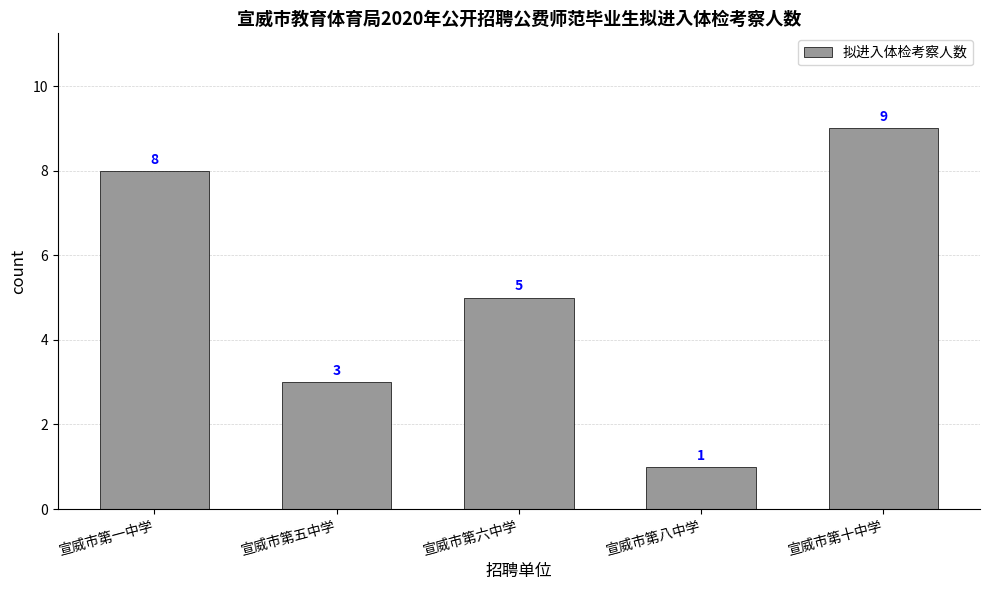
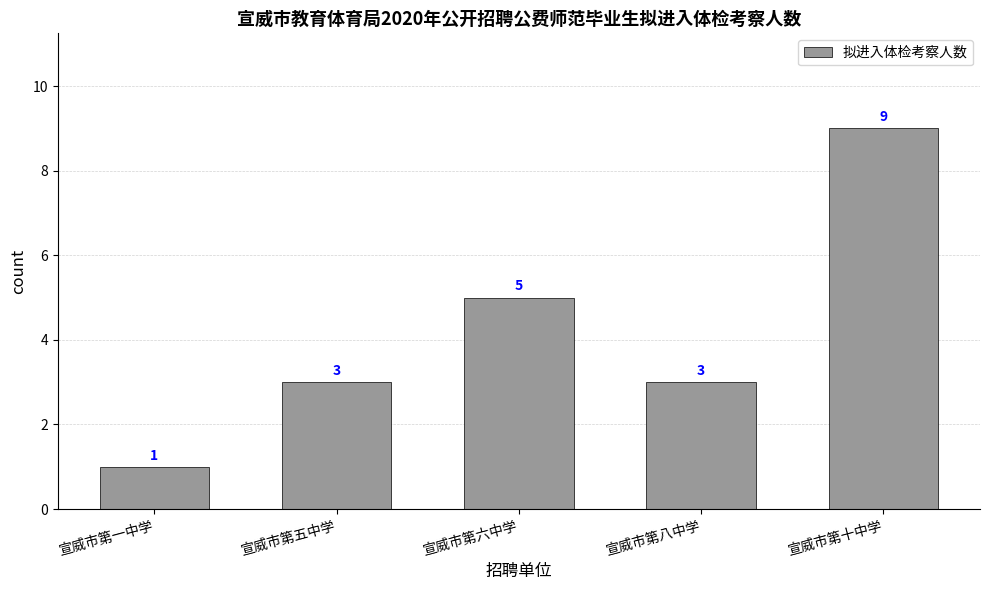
宣威市第一中学: 8 -> 1
宣威市第八中学: 1 -> 3
